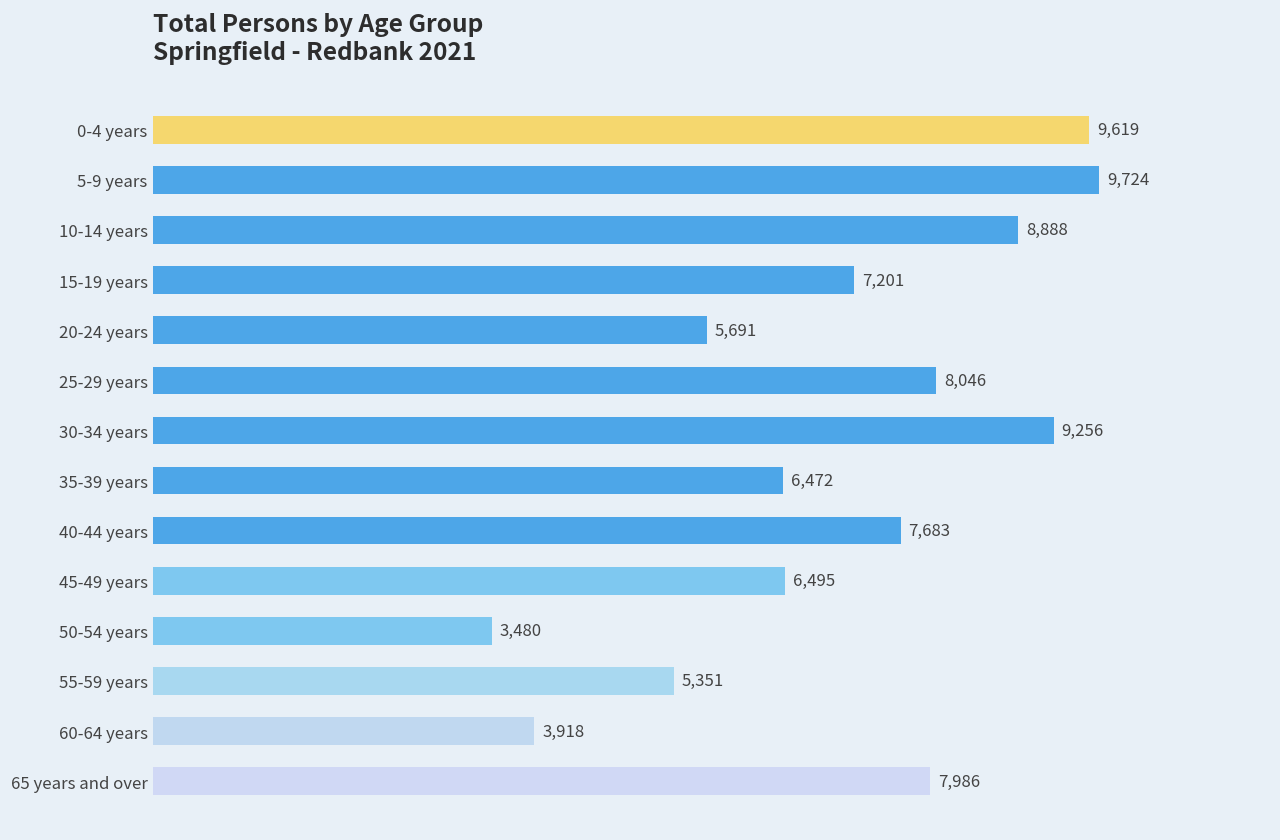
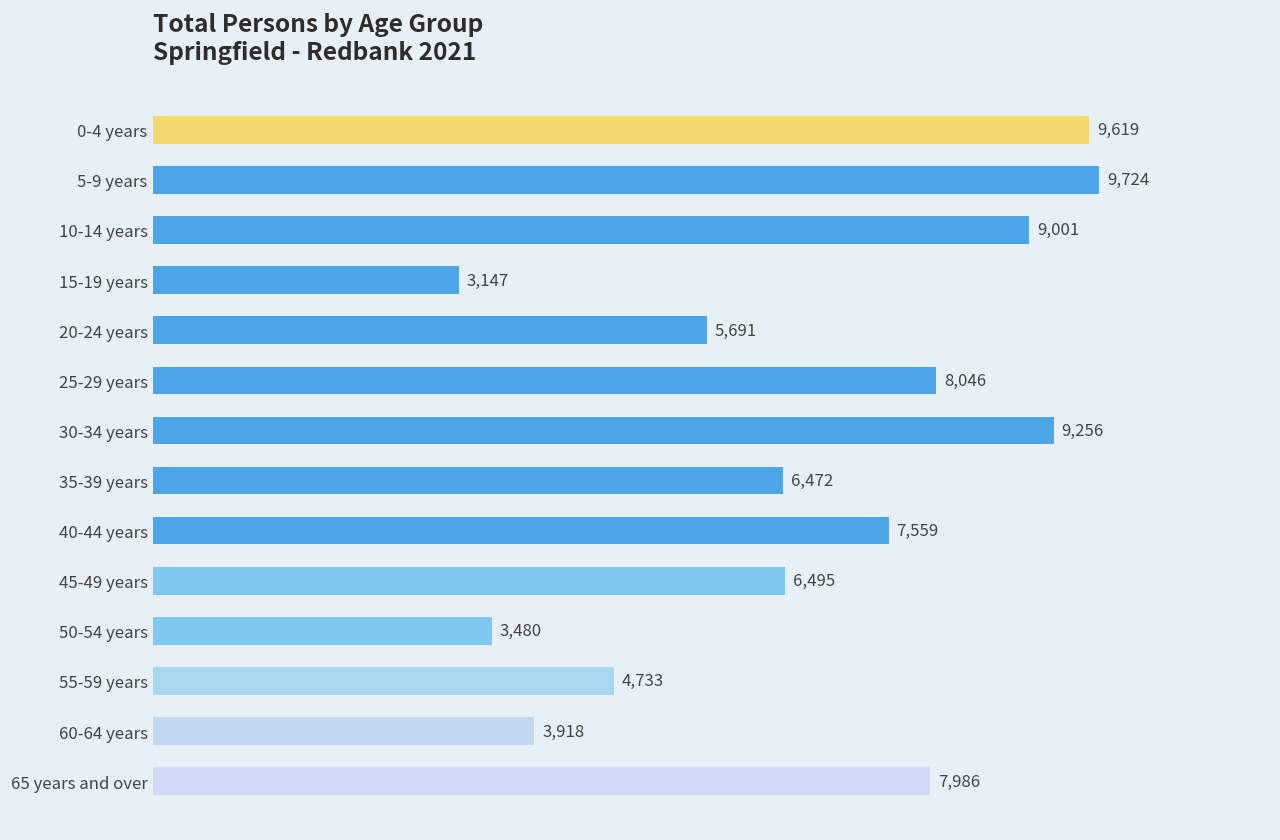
10-14 years: 8,888 -> 9,001
15-19 years: 7,201 -> 3,147
40-44 years: 7,683 -> 7,559
55-59 years: 5,351 -> 4,733
